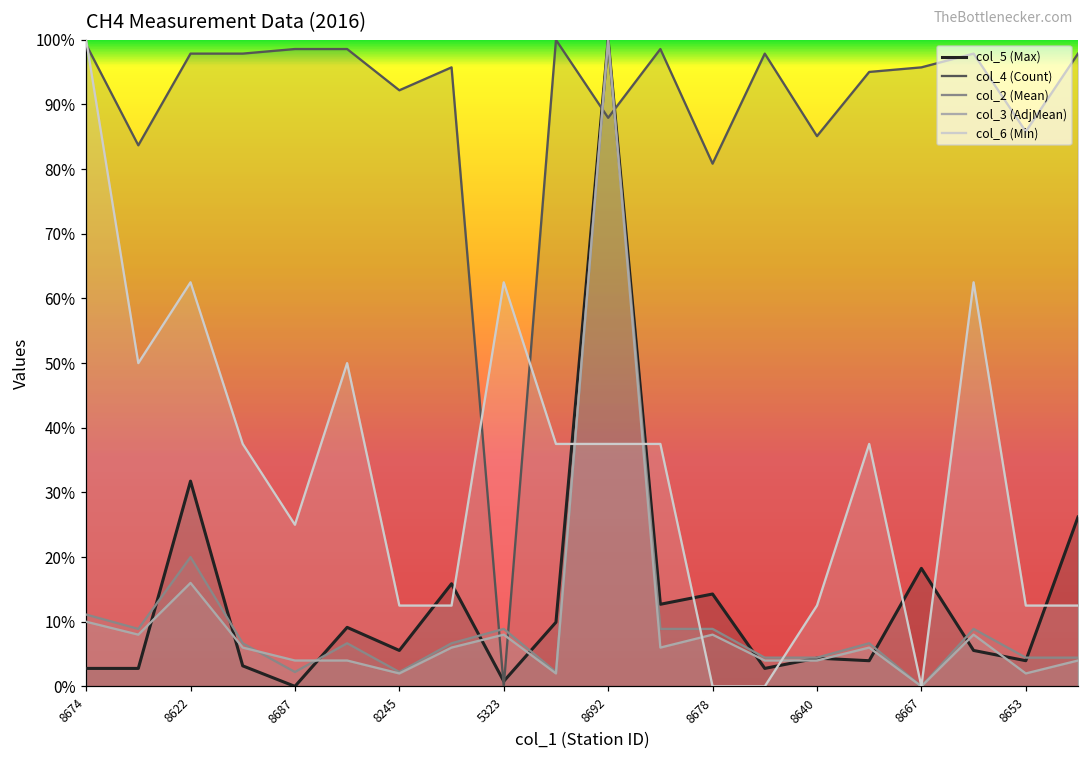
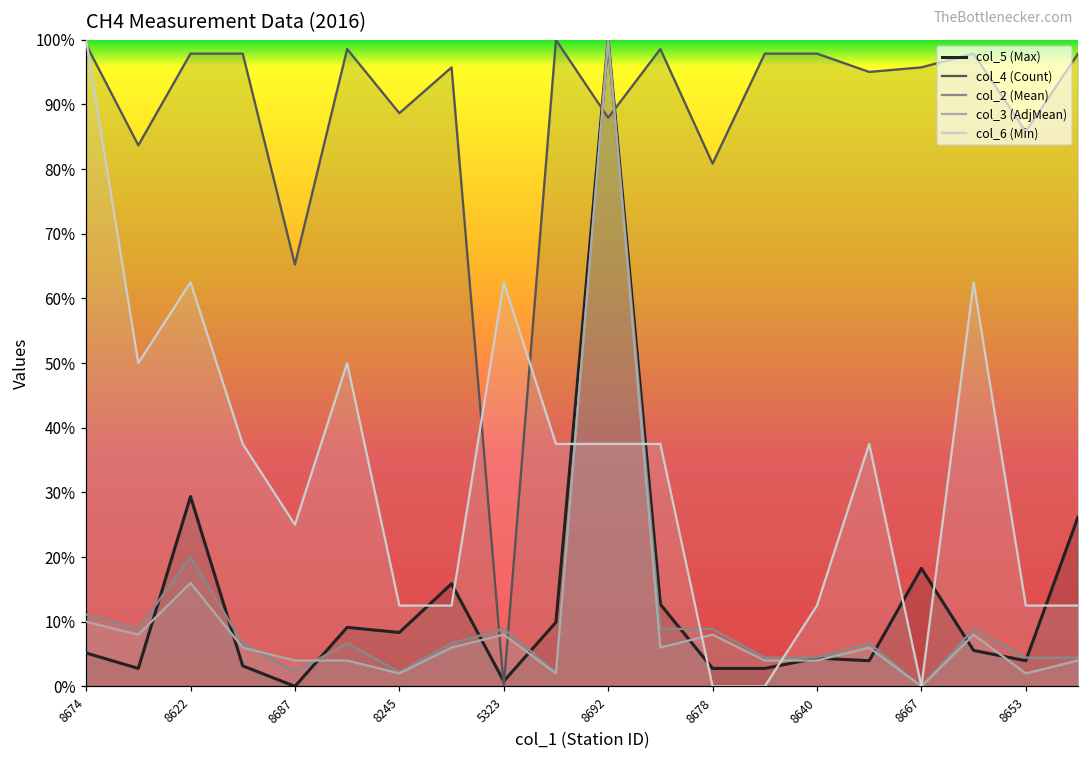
col_5 (Max), 8674: 3% -> 5%
col_5 (Max), 8622: 32% -> 29%
col_4 (Count), 8687: 99% -> 65%
col_5 (Max), 8245: 6% -> 8%
col_4 (Count), 8245: 92% -> 89%
col_5 (Max), 8678: 14% -> 3%
col_4 (Count), 8640: 85% -> 98%
